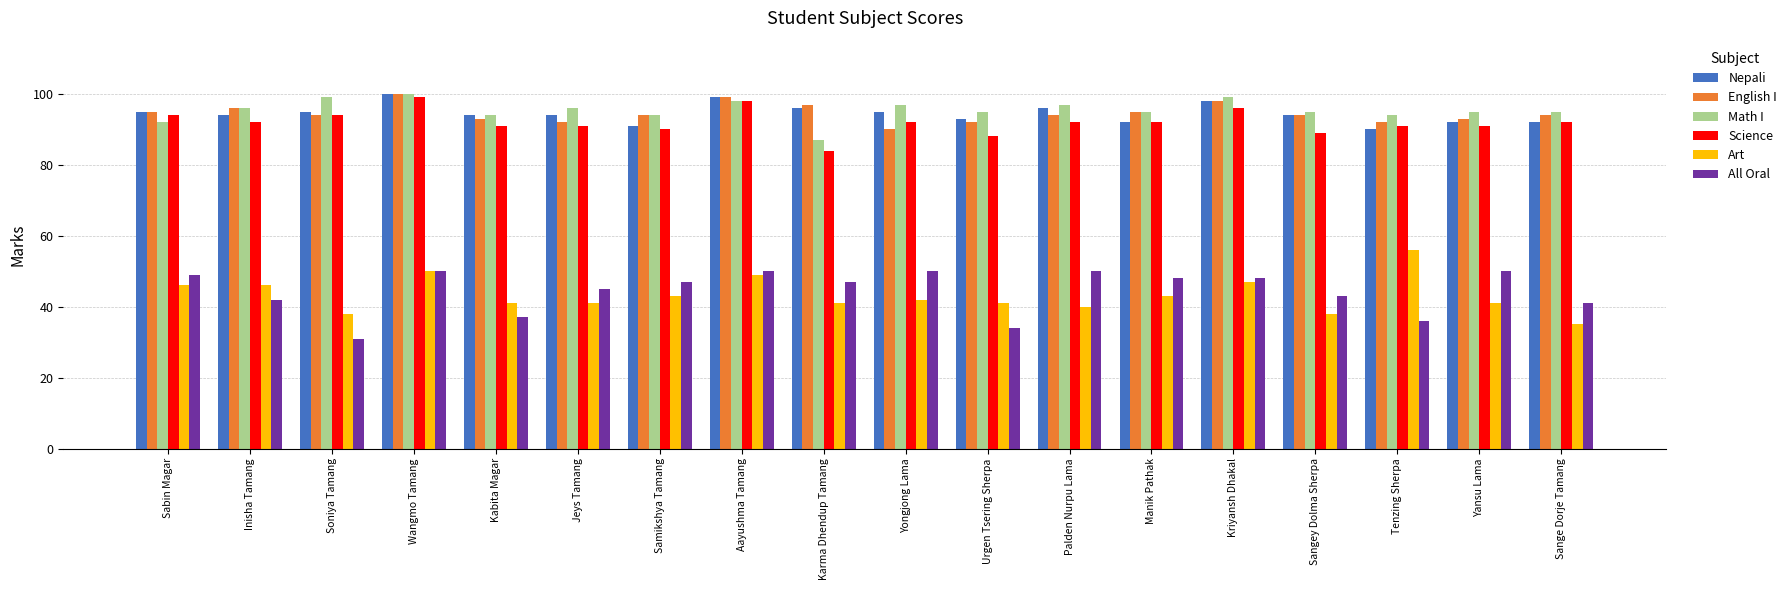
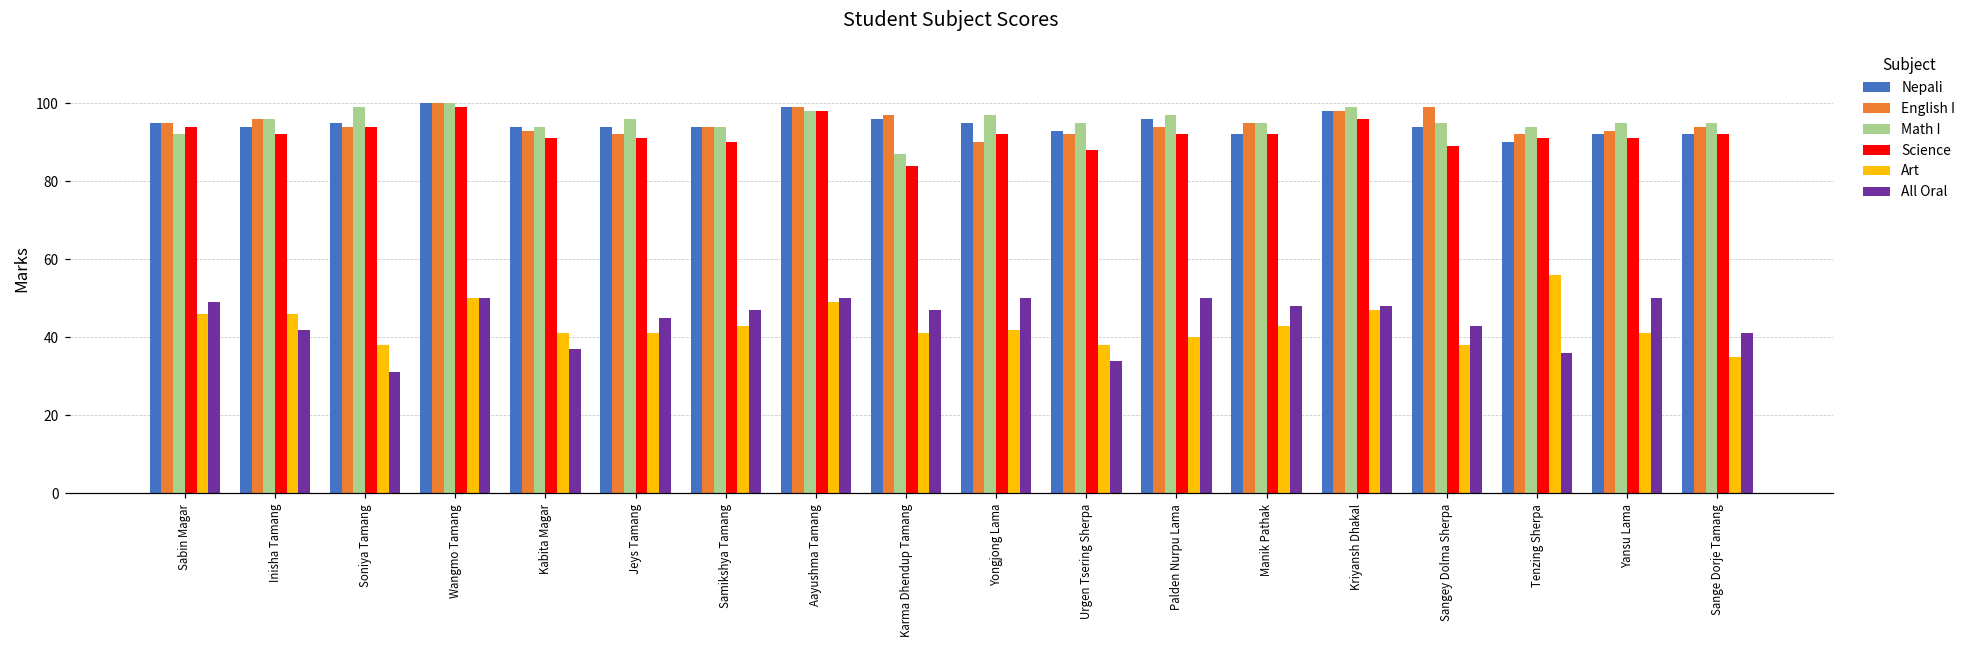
Nepali, Samikshya Tamang: 91 -> 94
Art, Urgen Tsering Sherpa: 41 -> 38
English I, Sangey Dolma Sherpa: 94 -> 99
